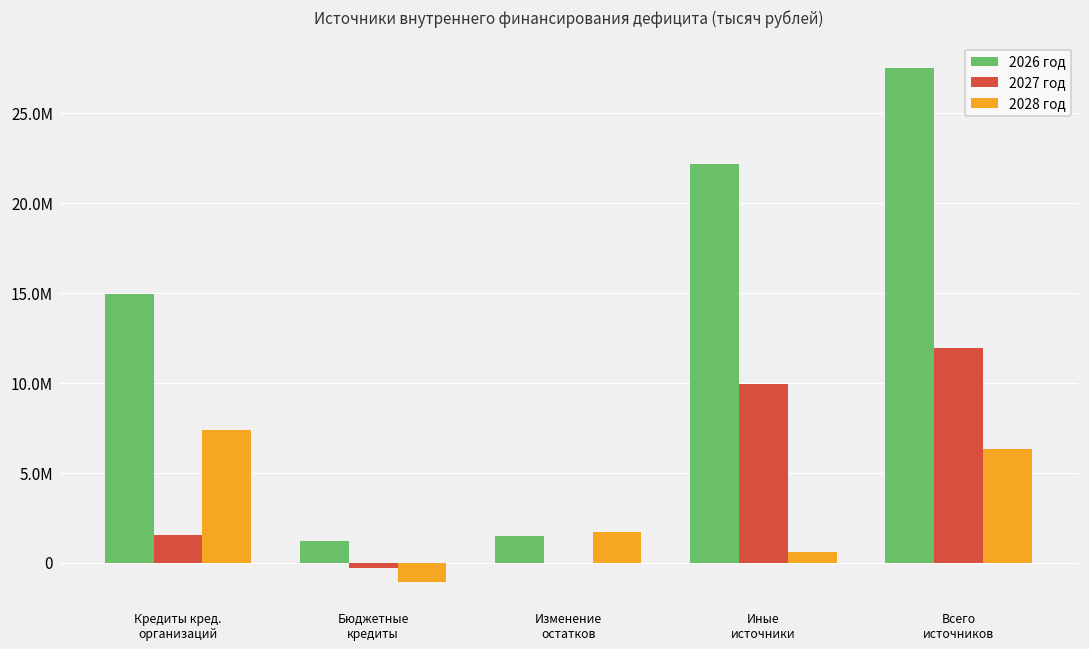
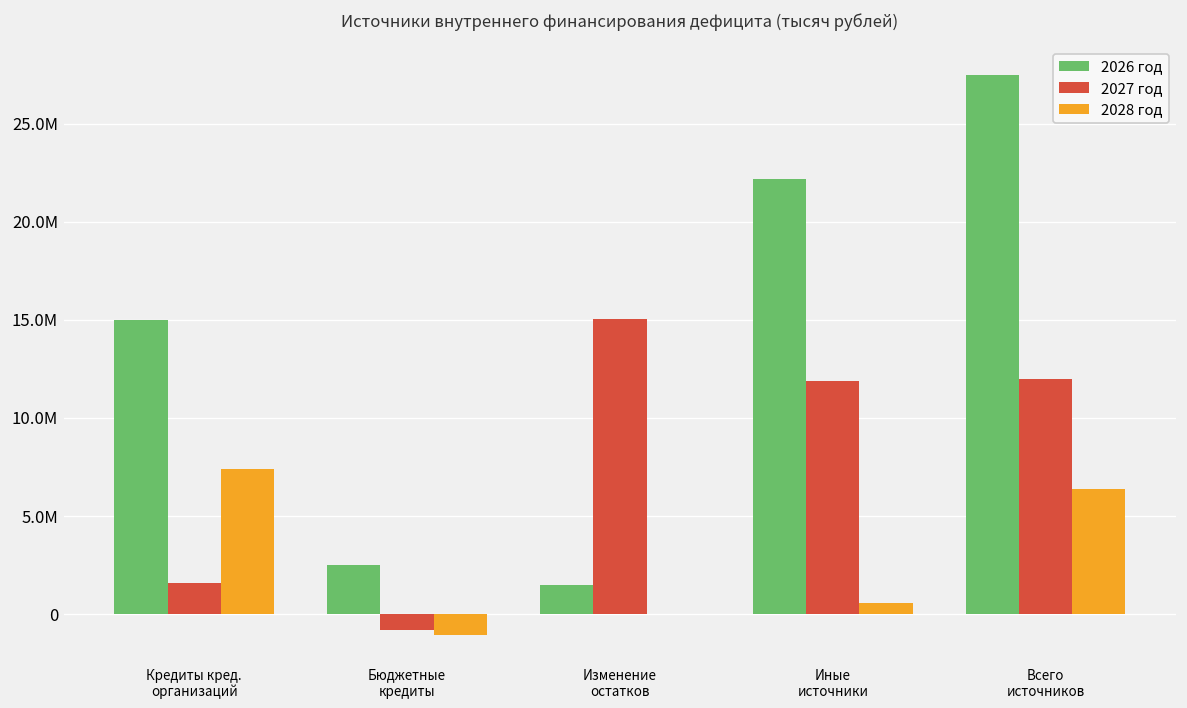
2026 год, Бюджетные кредиты: 1200000 -> 2500000
2027 год, Бюджетные кредиты: -300000 -> -800000
2027 год, Изменение остатков: 0 -> 15000000
2028 год, Изменение остатков: 1700000 -> 0
2027 год, Иные источники: 9900000 -> 11900000
